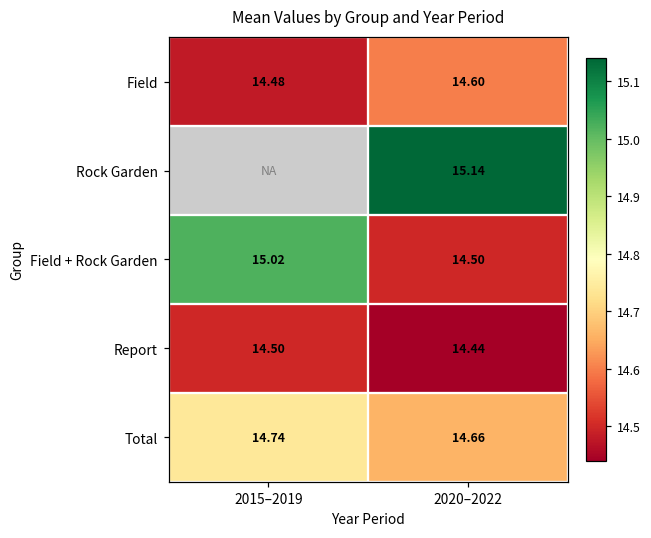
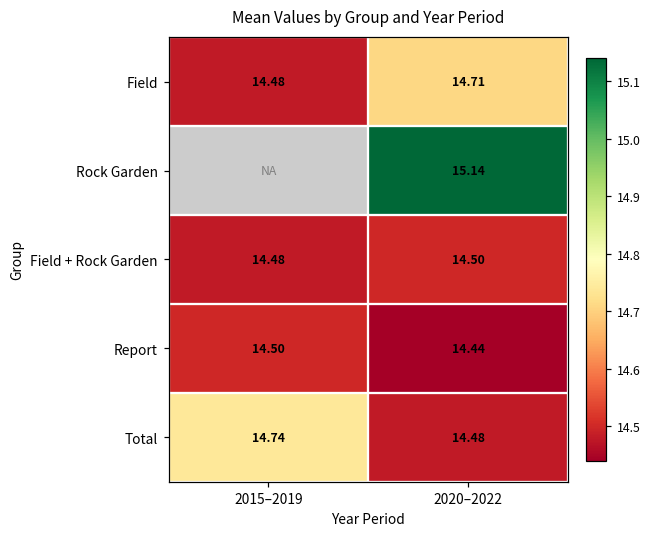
Field, 2020–2022: 14.60 -> 14.71
Field + Rock Garden, 2015–2019: 15.02 -> 14.48
Total, 2020–2022: 14.66 -> 14.48
